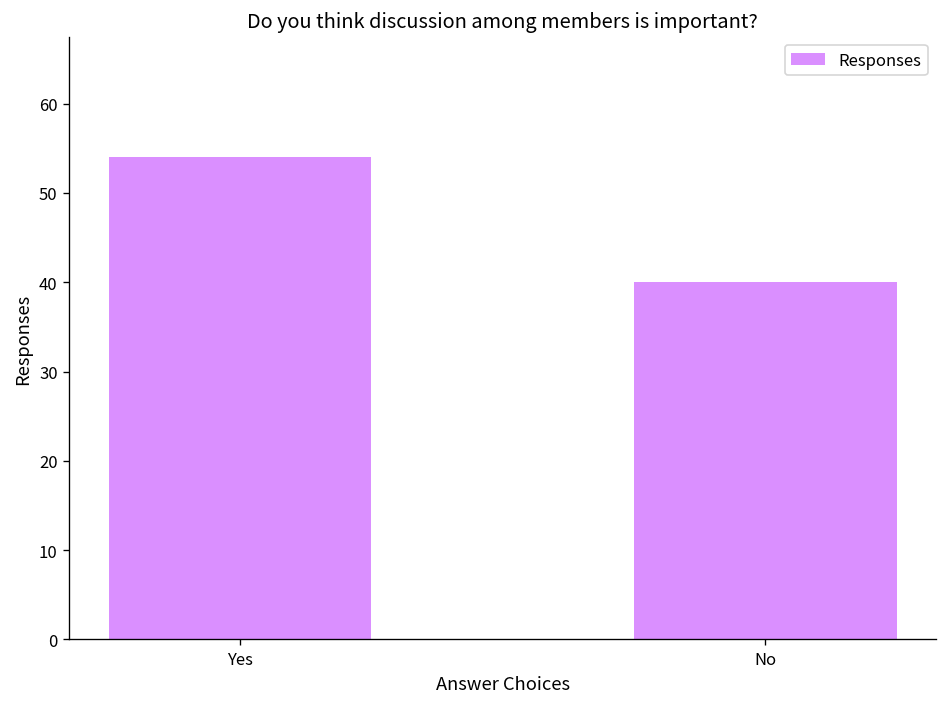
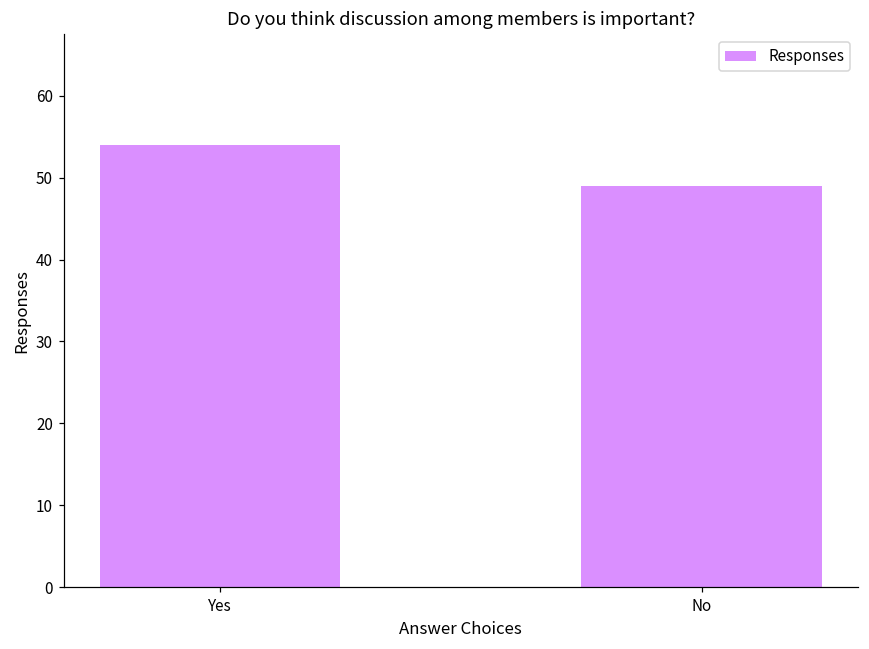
No: 40 -> 49
